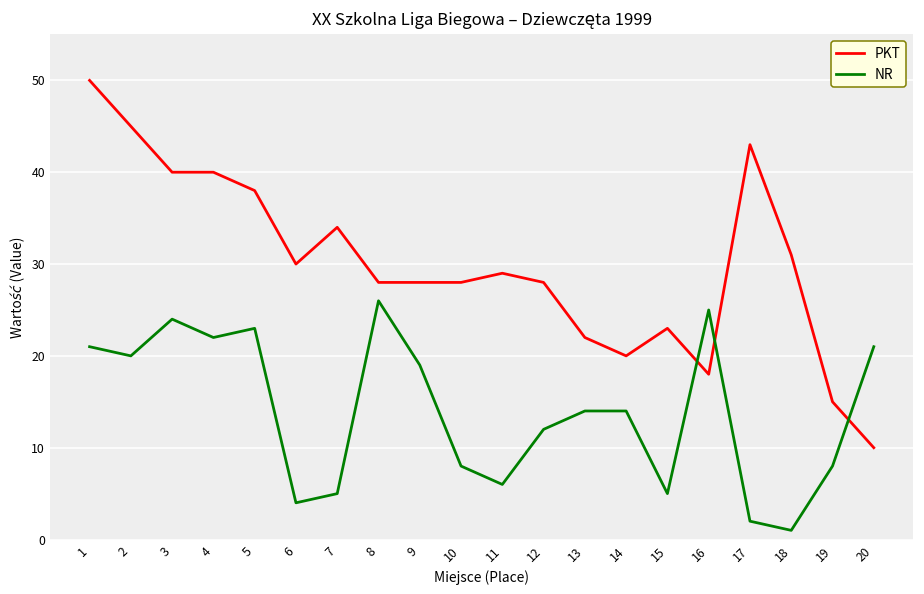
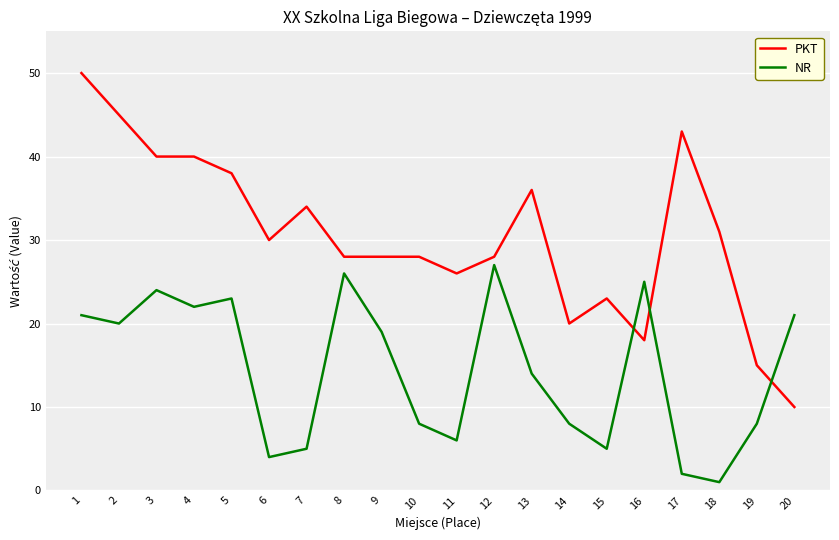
PKT, 11: 29 -> 26
NR, 12: 12 -> 27
PKT, 13: 22 -> 36
NR, 14: 14 -> 8
